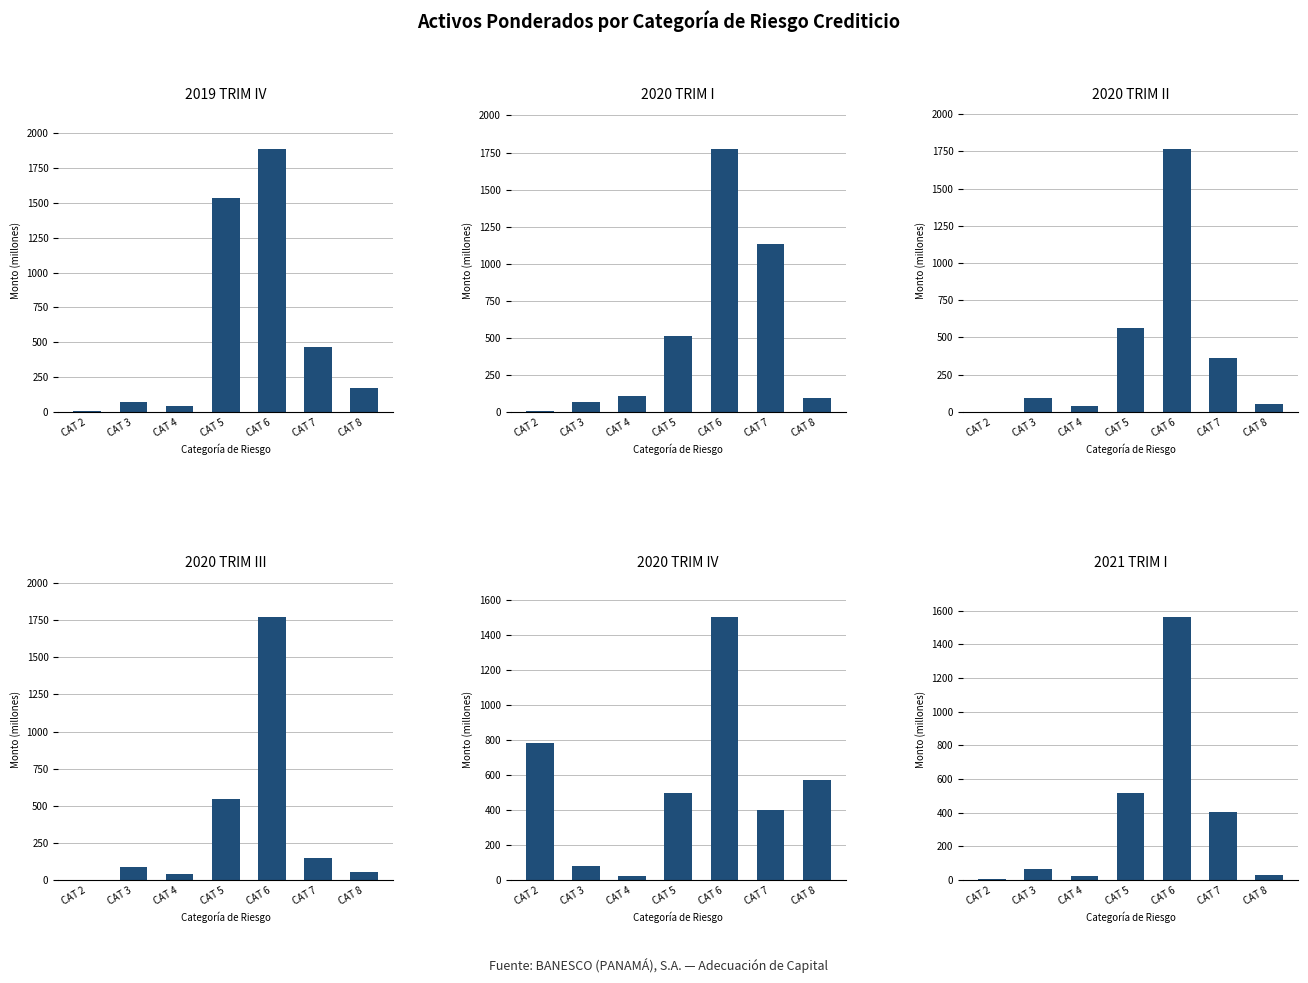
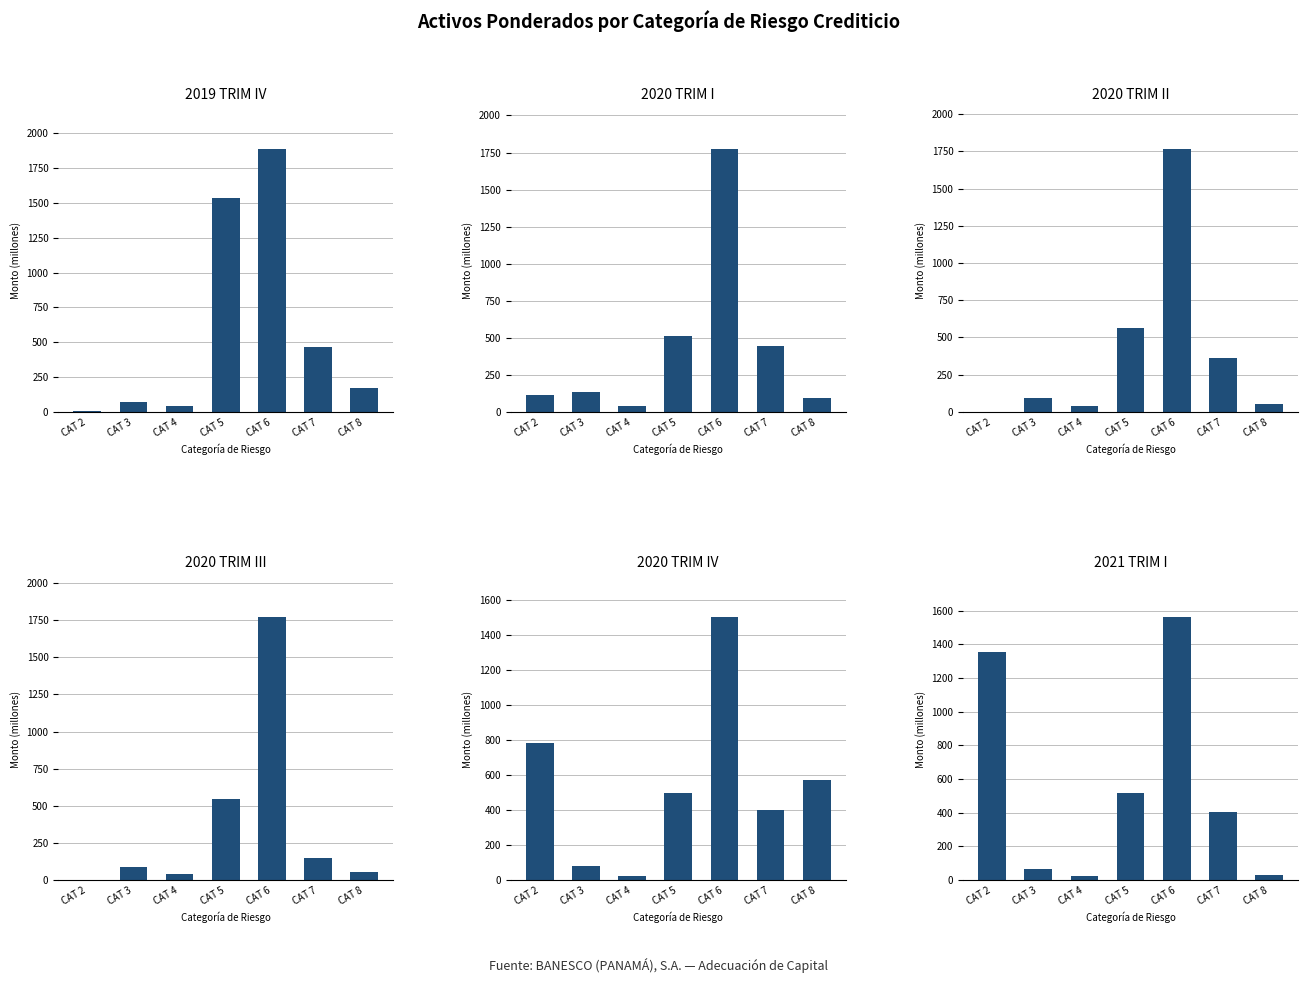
2020 TRIM I, CAT 2: 0 -> 110
2020 TRIM I, CAT 3: 70 -> 130
2020 TRIM I, CAT 4: 110 -> 40
2020 TRIM I, CAT 7: 1130 -> 450
2021 TRIM I, CAT 2: 0 -> 1350
